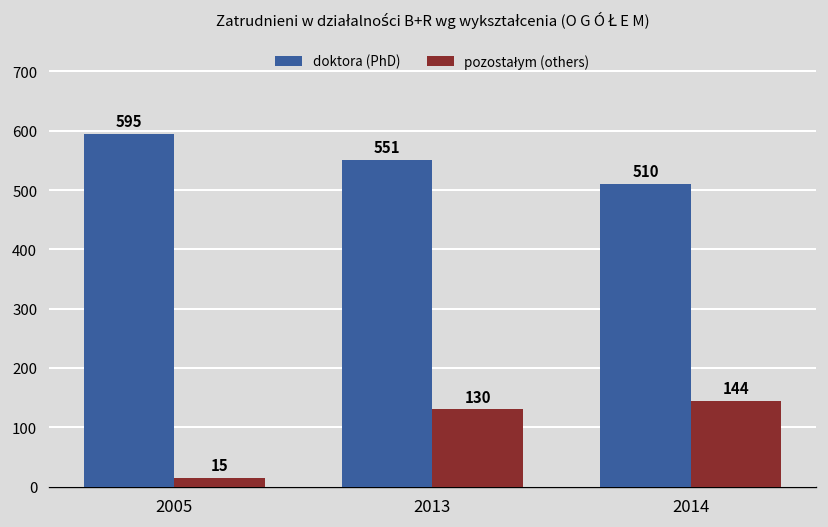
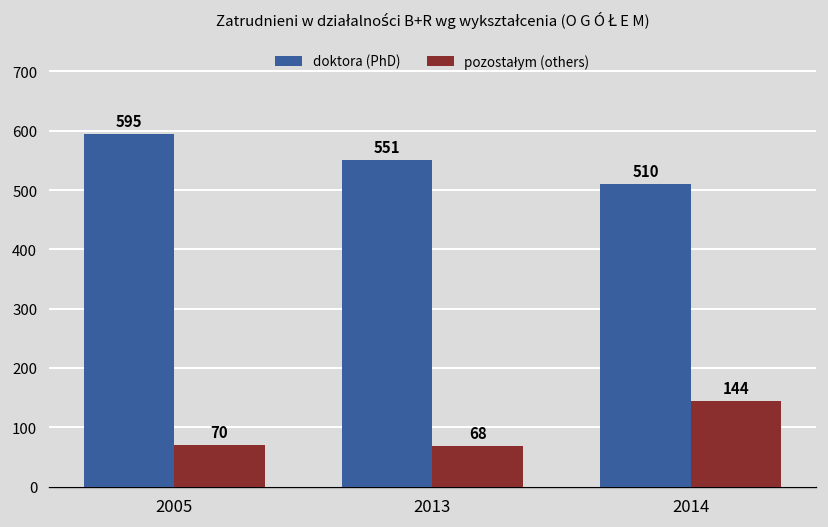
pozostałym (others), 2005: 15 -> 70
pozostałym (others), 2013: 130 -> 68
